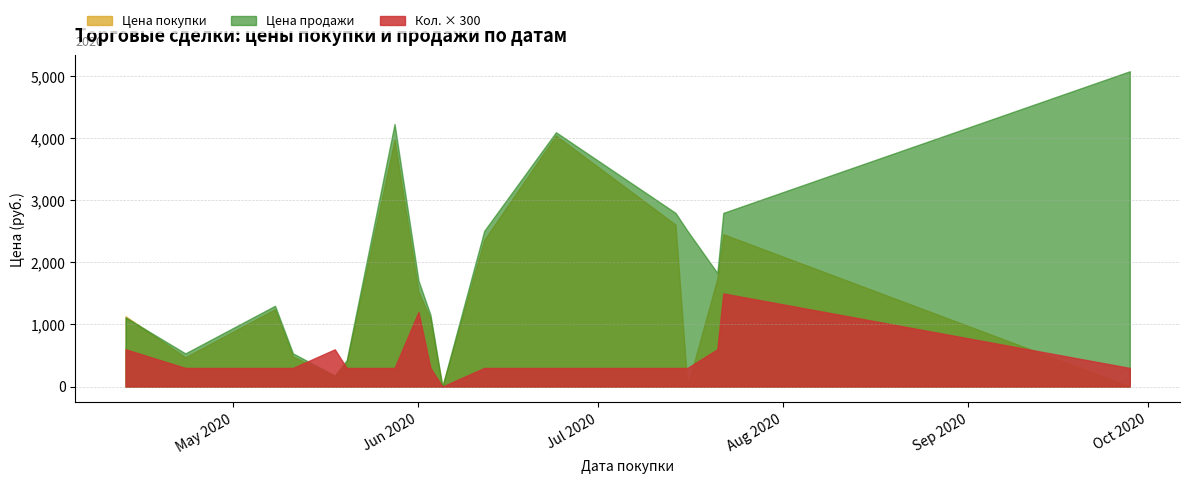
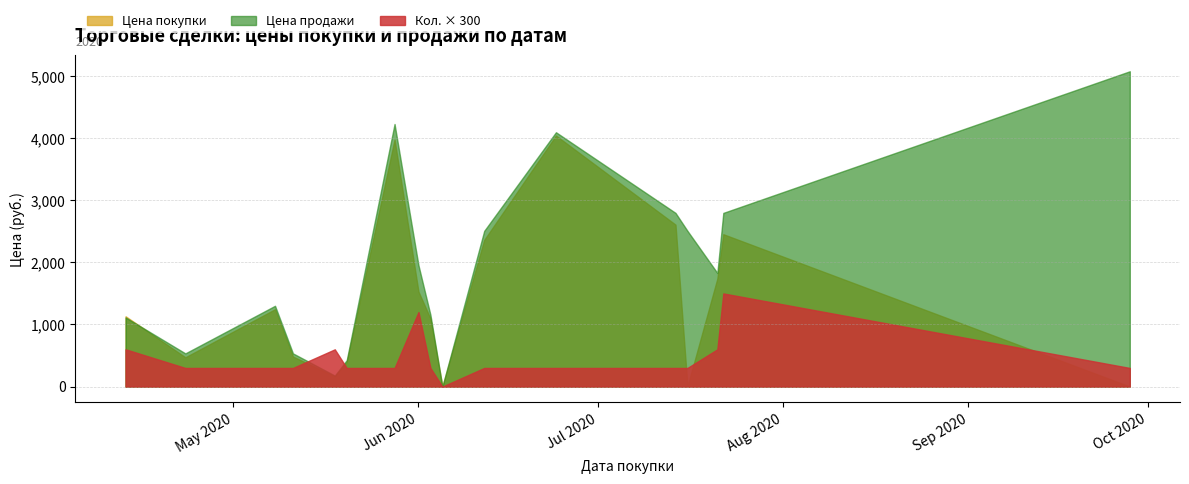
Цена продажи, Jun 2020: 1,700 -> 2,000
